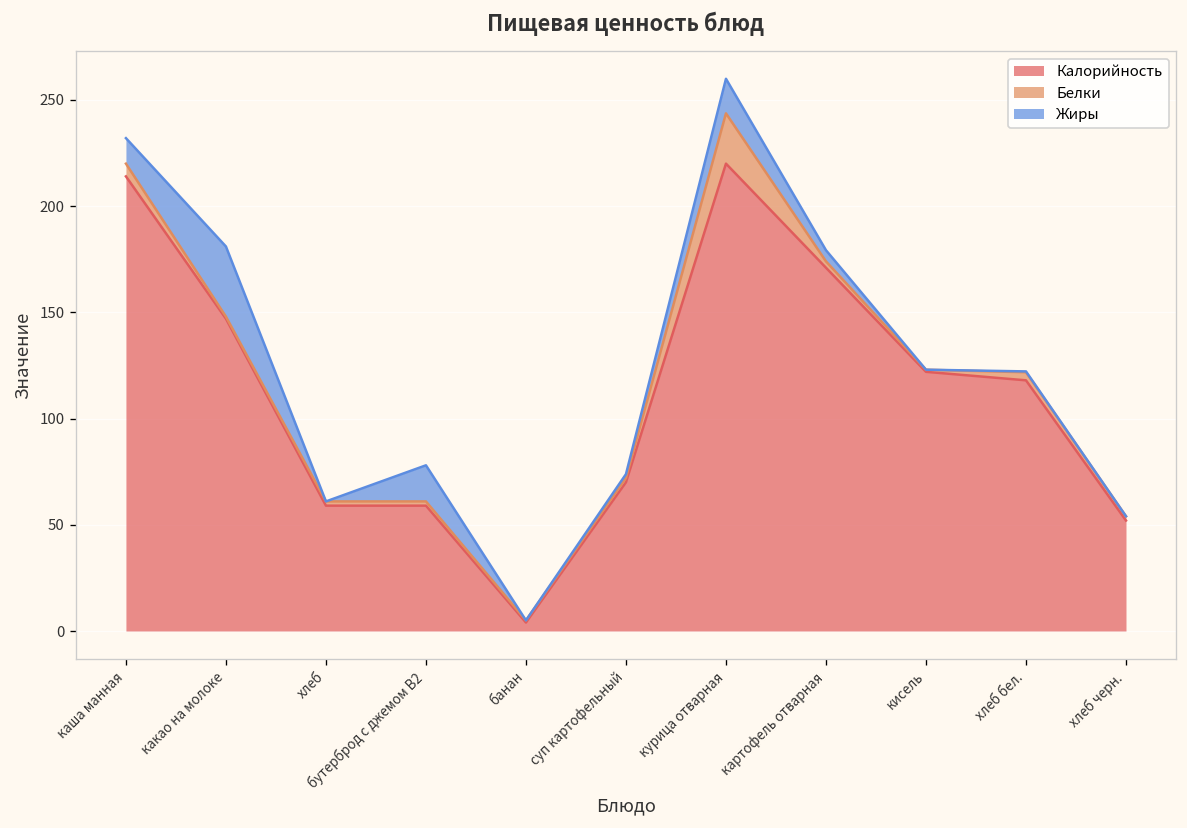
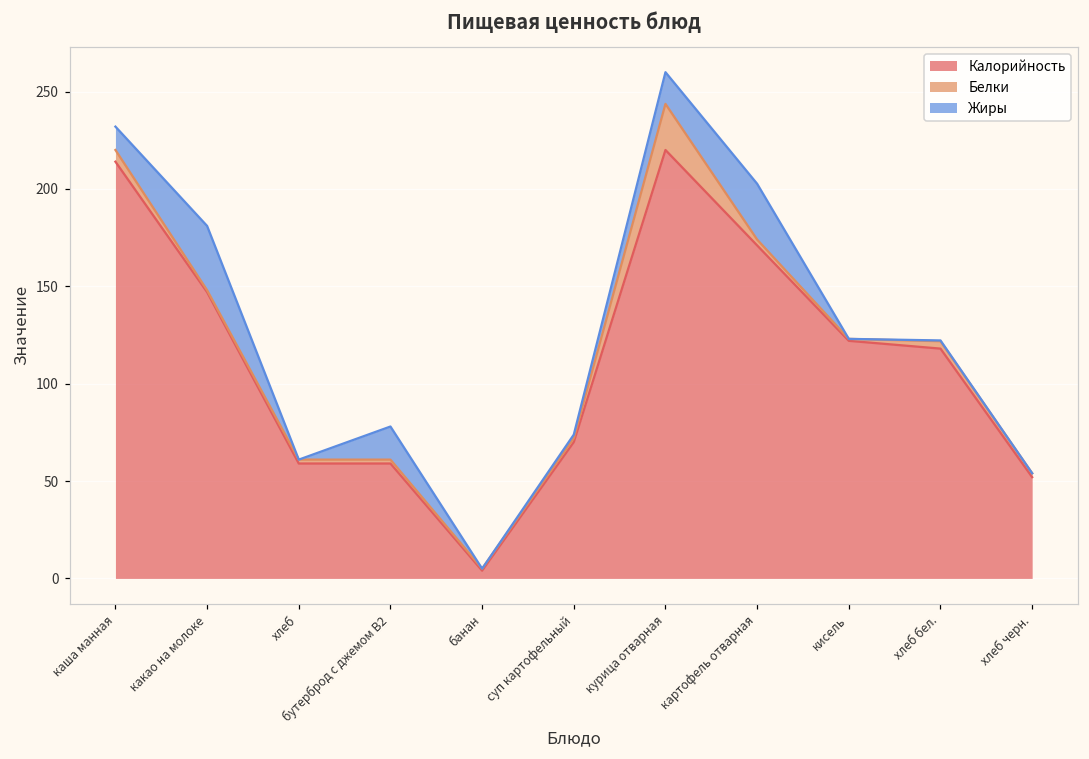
Жиры, картофель отварная: 5 -> 29
